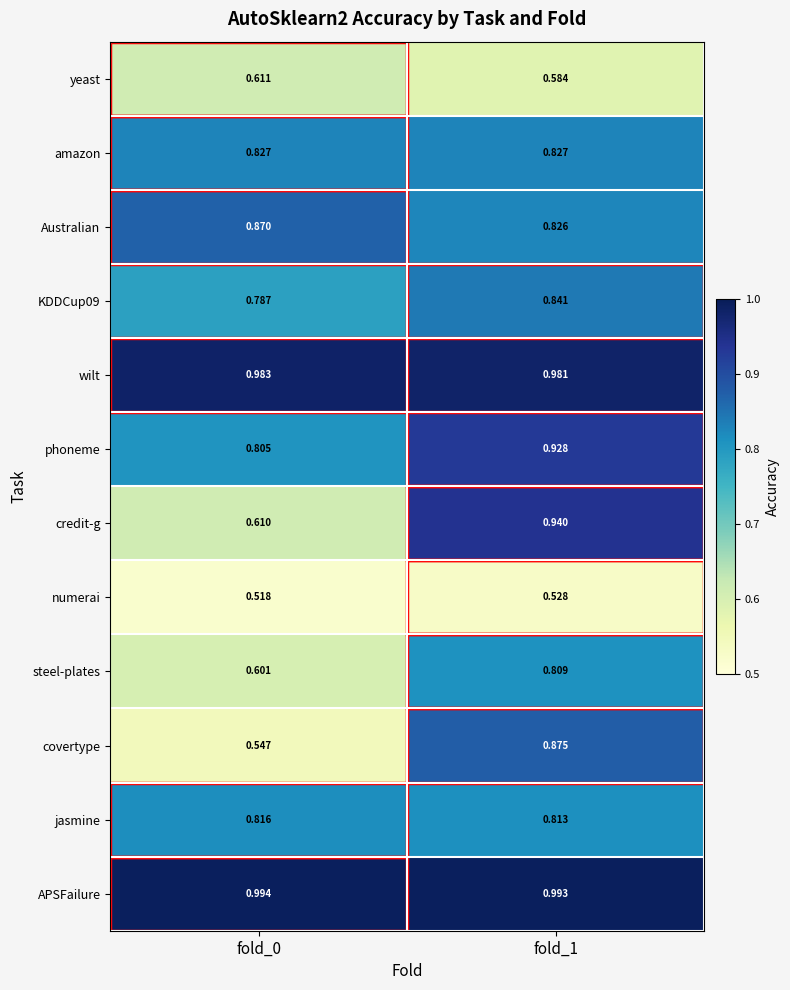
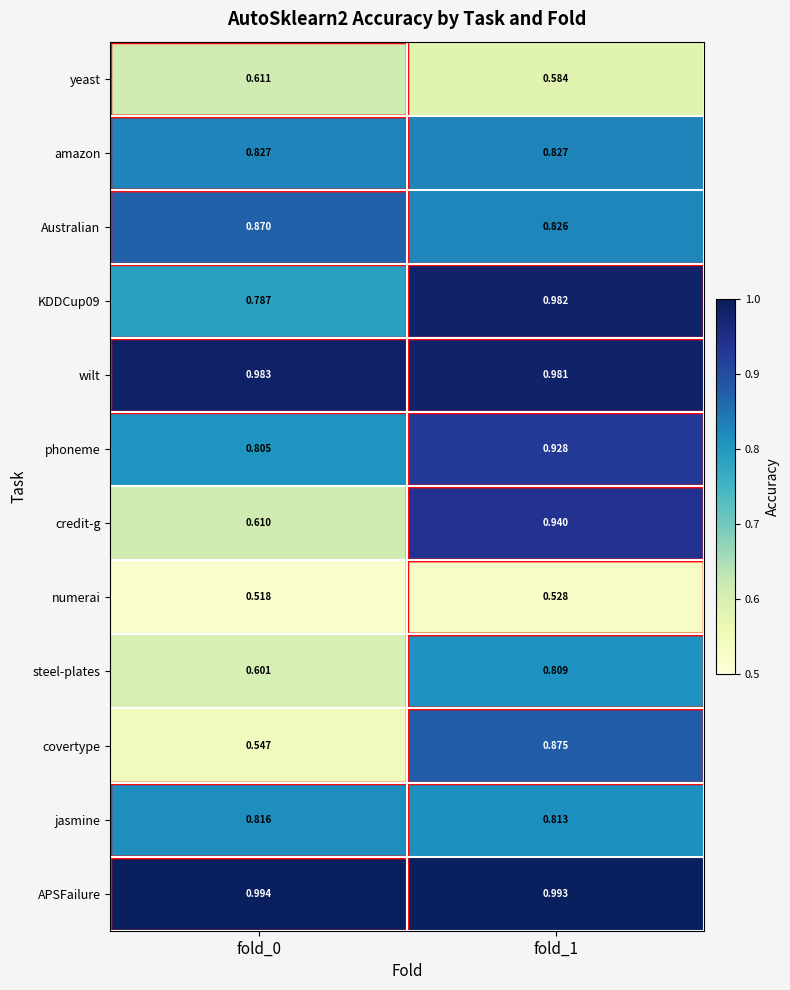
KDDCup09, fold_1: 0.841 -> 0.982
